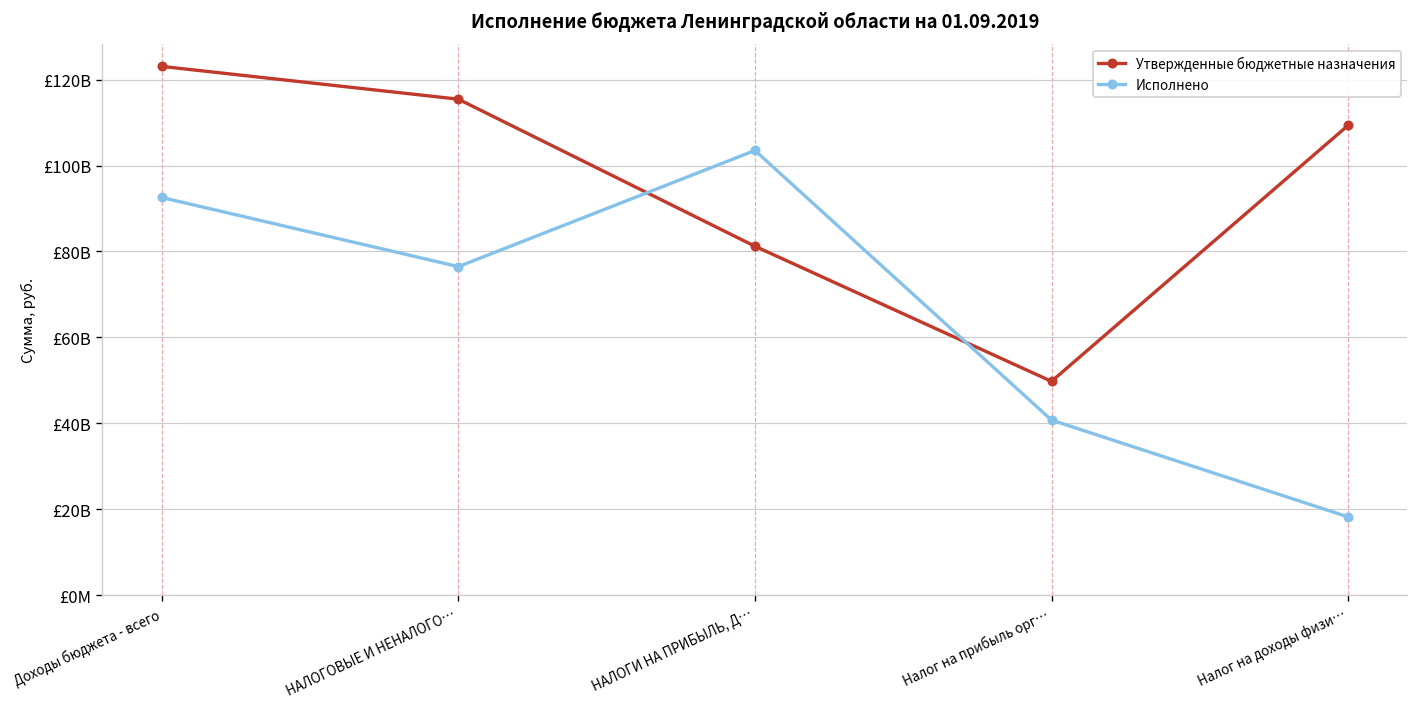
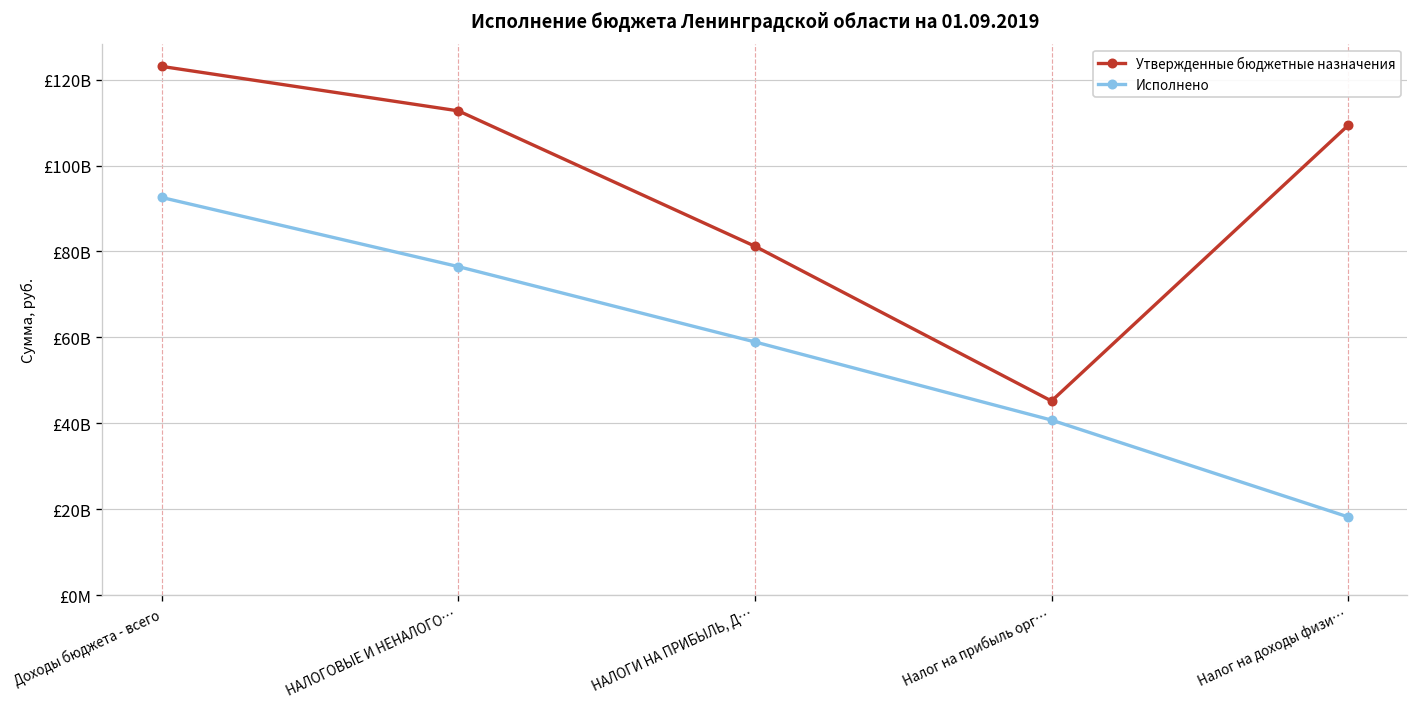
Утвержденные бюджетные назначения, НАЛОГОВЫЕ И НЕНАЛОГО…: £115000000000 -> £113000000000
Исполнено, НАЛОГИ НА ПРИБЫЛЬ, Д…: £104000000000 -> £59000000000
Утвержденные бюджетные назначения, Налог на прибыль орг…: £50000000000 -> £45000000000
